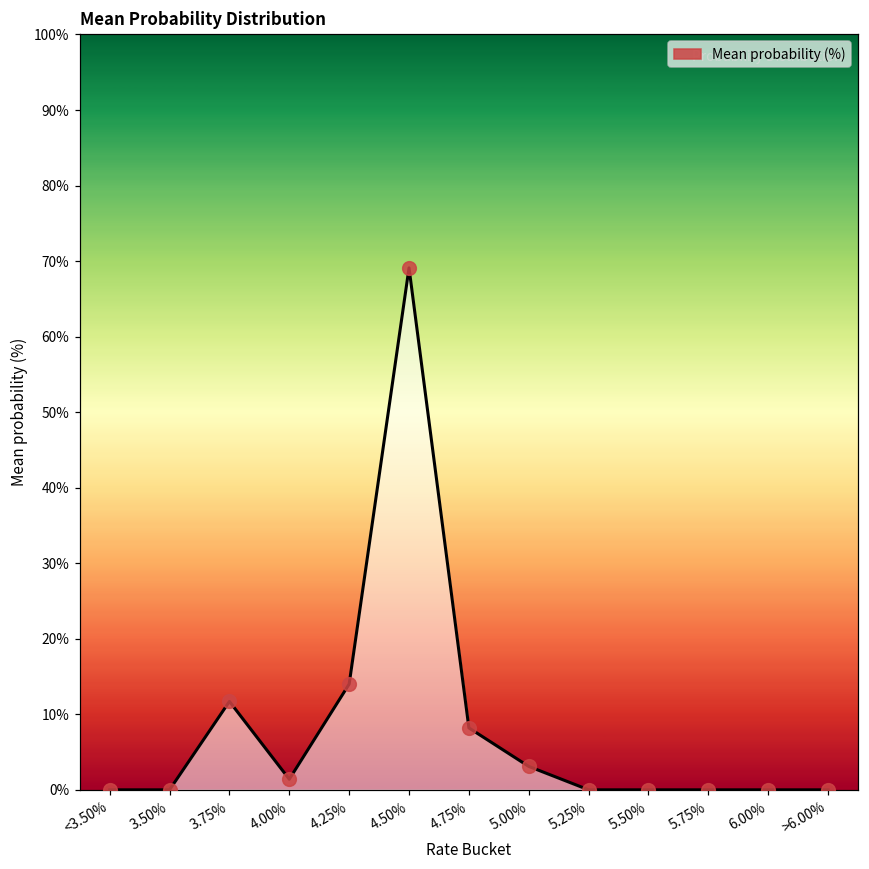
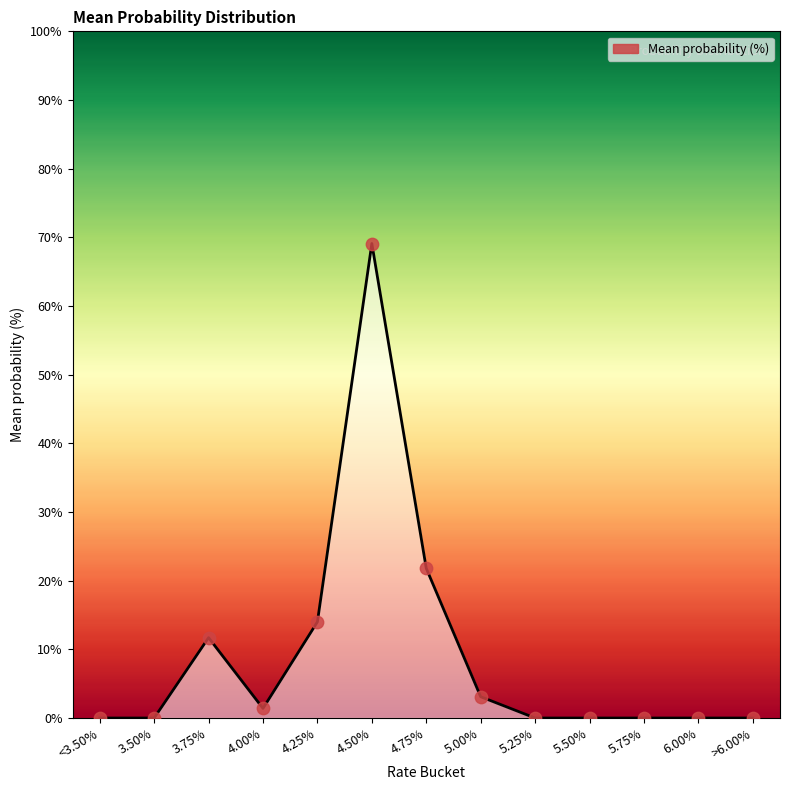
4.75%: 8% -> 22%
